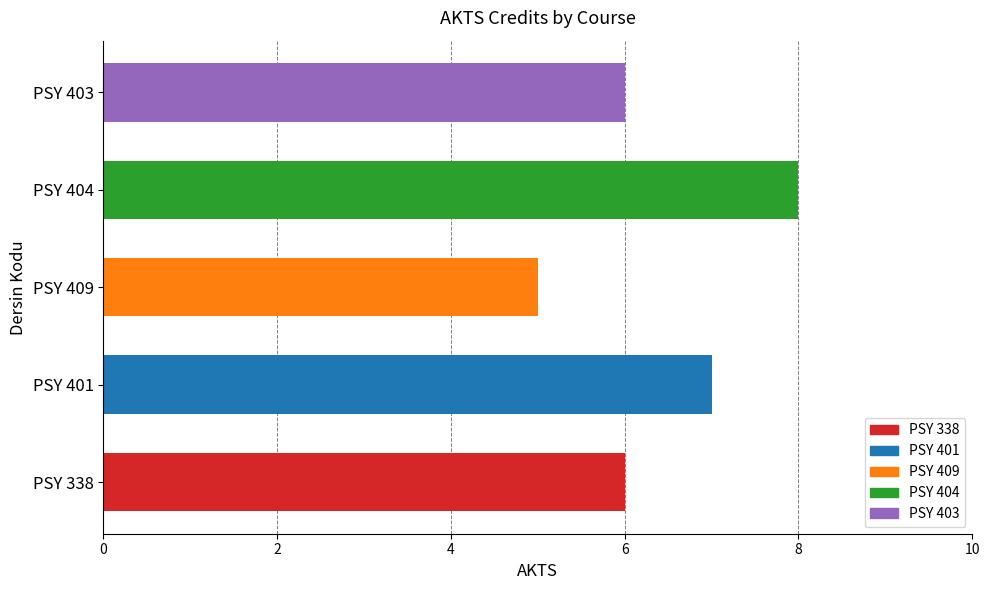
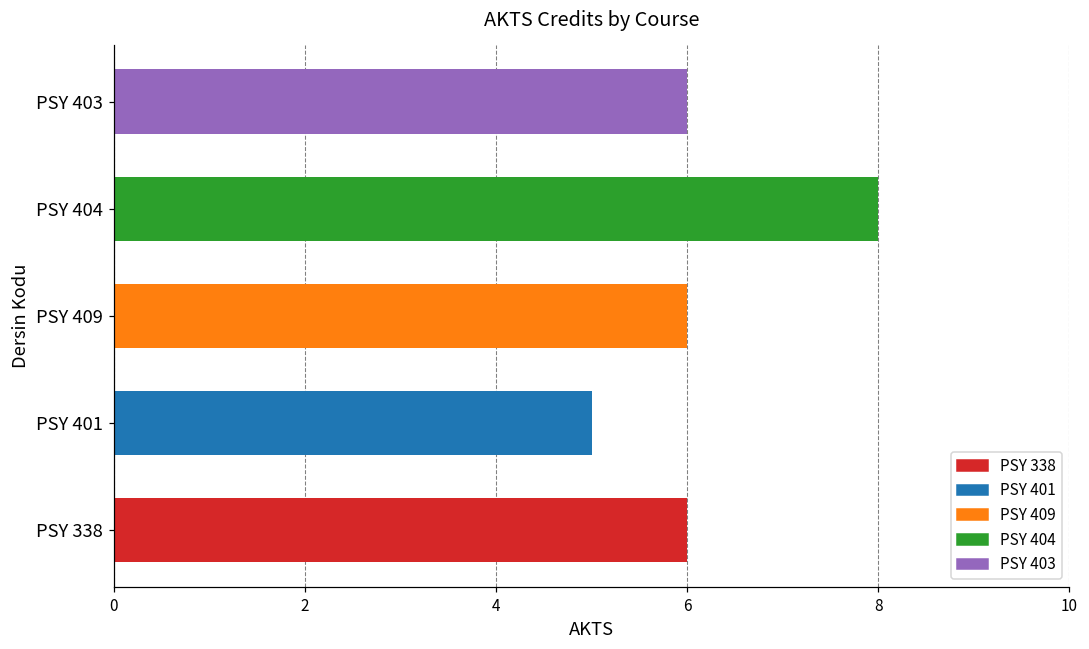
PSY 409: 5 -> 6
PSY 401: 7 -> 5
